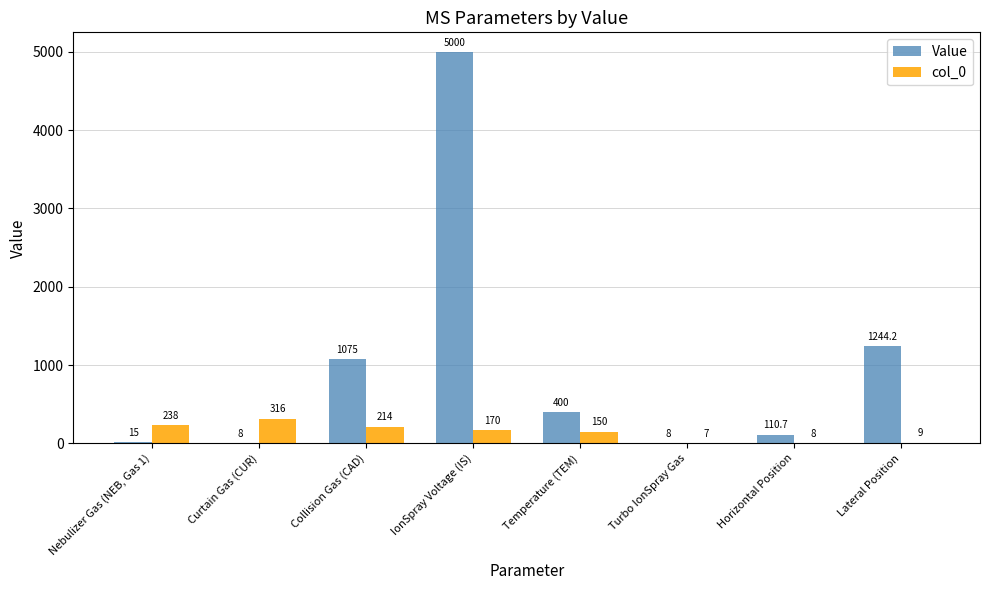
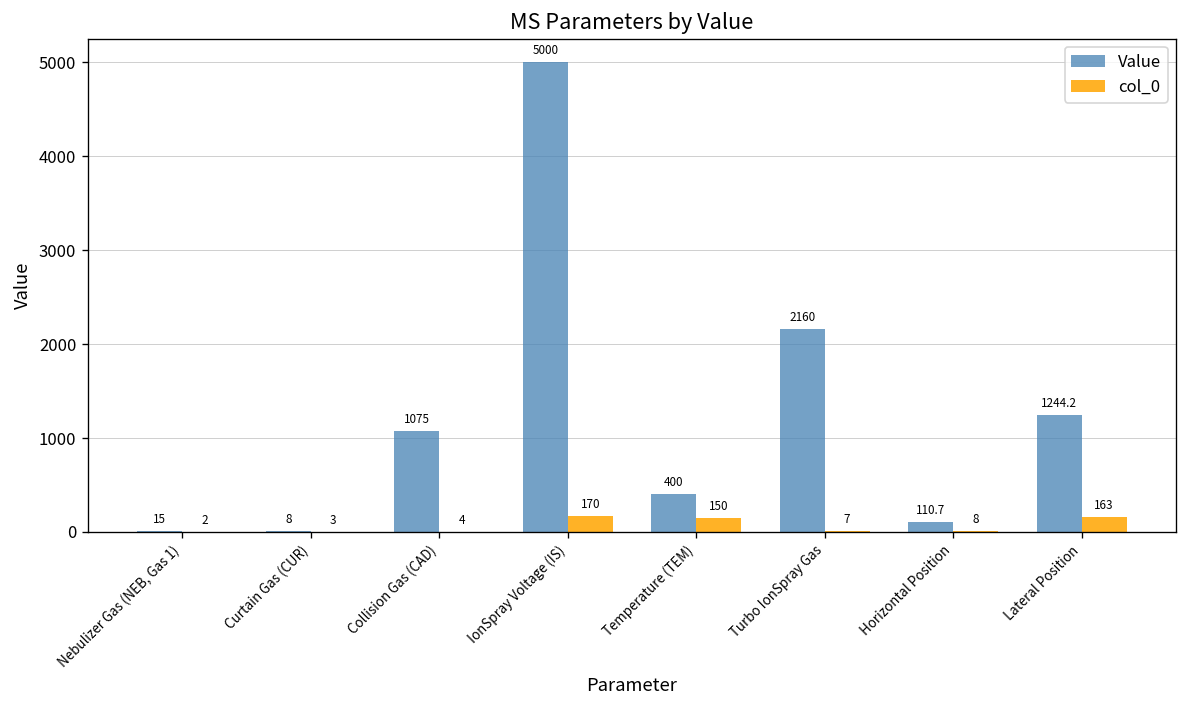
col_0, Nebulizer Gas (NEB, Gas 1): 238 -> 2
col_0, Curtain Gas (CUR): 316 -> 3
col_0, Collision Gas (CAD): 214 -> 4
Value, Turbo IonSpray Gas: 8 -> 2160
col_0, Lateral Position: 9 -> 163
